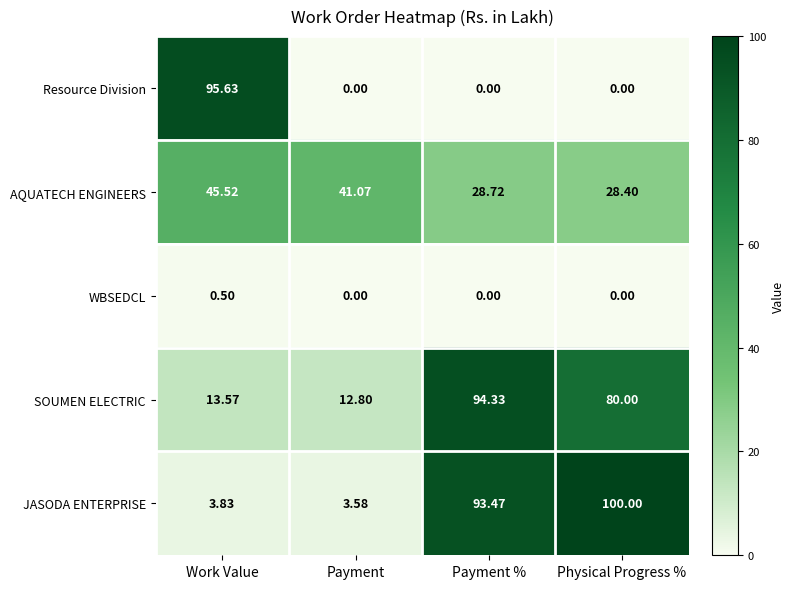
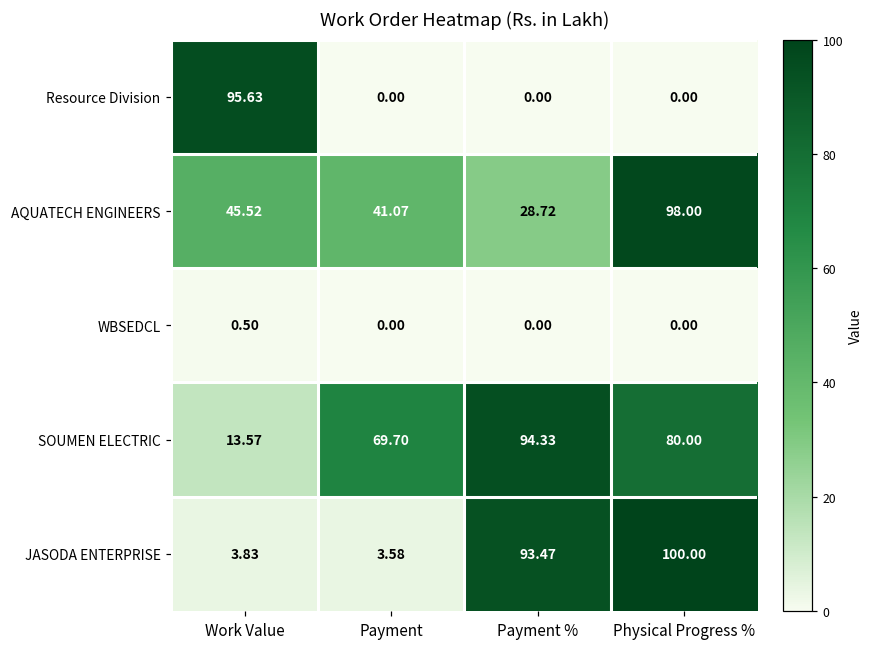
AQUATECH ENGINEERS, Physical Progress %: 28.40 -> 98.00
SOUMEN ELECTRIC, Payment: 12.80 -> 69.70
